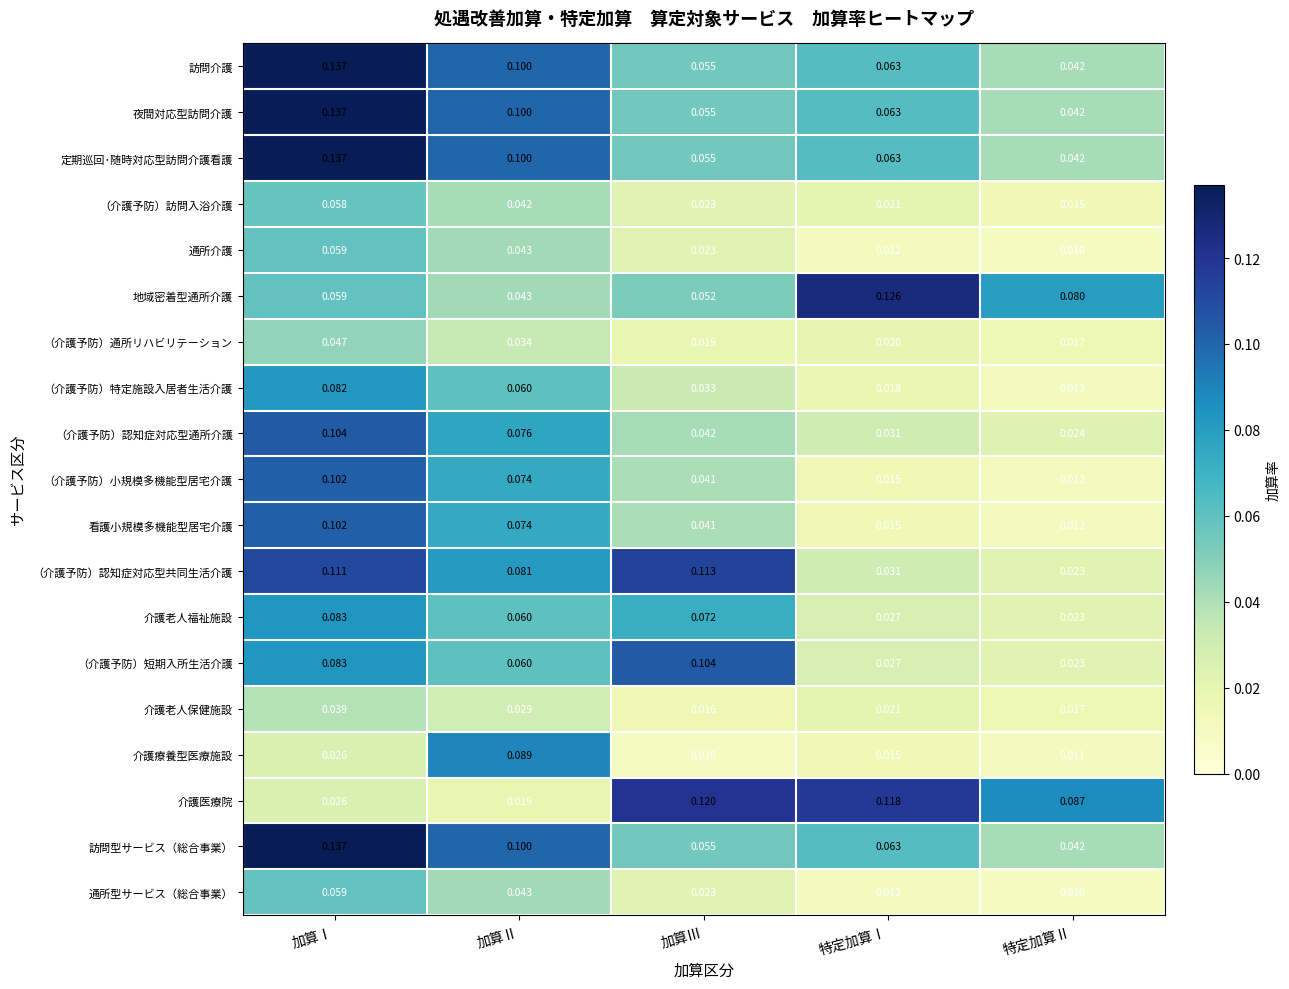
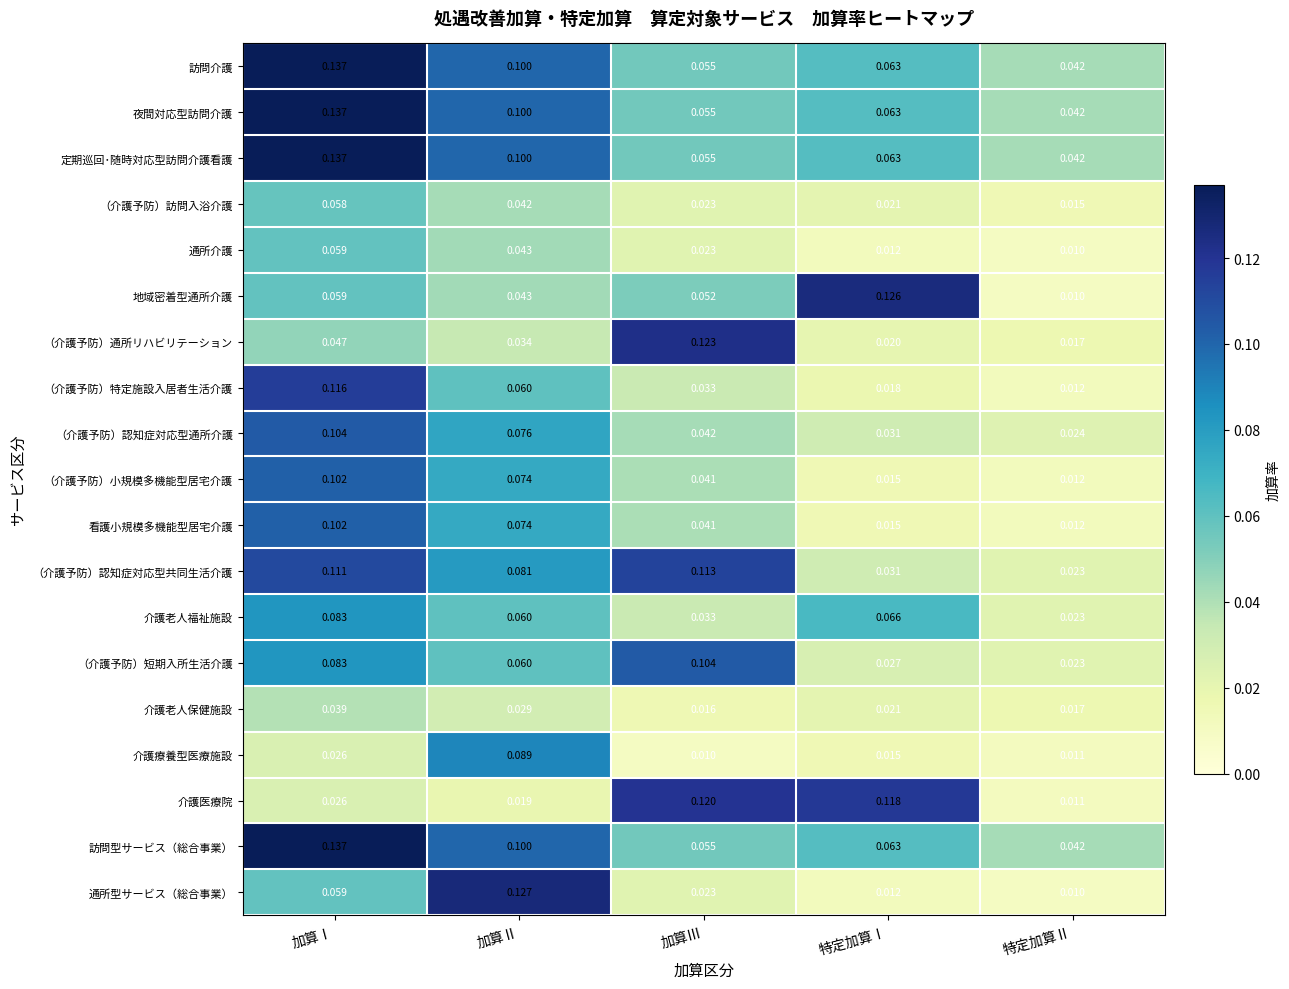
地域密着型通所介護, 特定加算Ⅱ: 0.080 -> 0.010
（介護予防）通所リハビリテーション, 加算Ⅲ: 0.019 -> 0.123
（介護予防）特定施設入居者生活介護, 加算Ⅰ: 0.082 -> 0.116
介護老人福祉施設, 加算Ⅲ: 0.072 -> 0.033
介護老人福祉施設, 特定加算Ⅰ: 0.027 -> 0.066
介護医療院, 特定加算Ⅱ: 0.087 -> 0.011
通所型サービス（総合事業）, 加算Ⅱ: 0.043 -> 0.127
